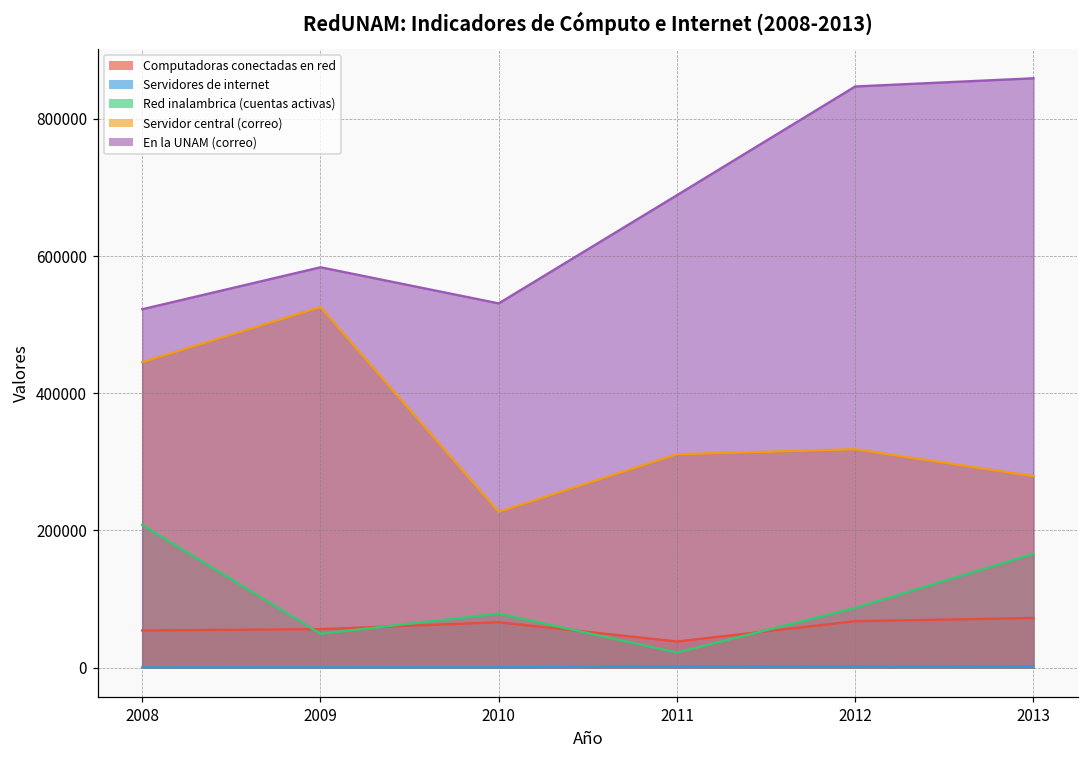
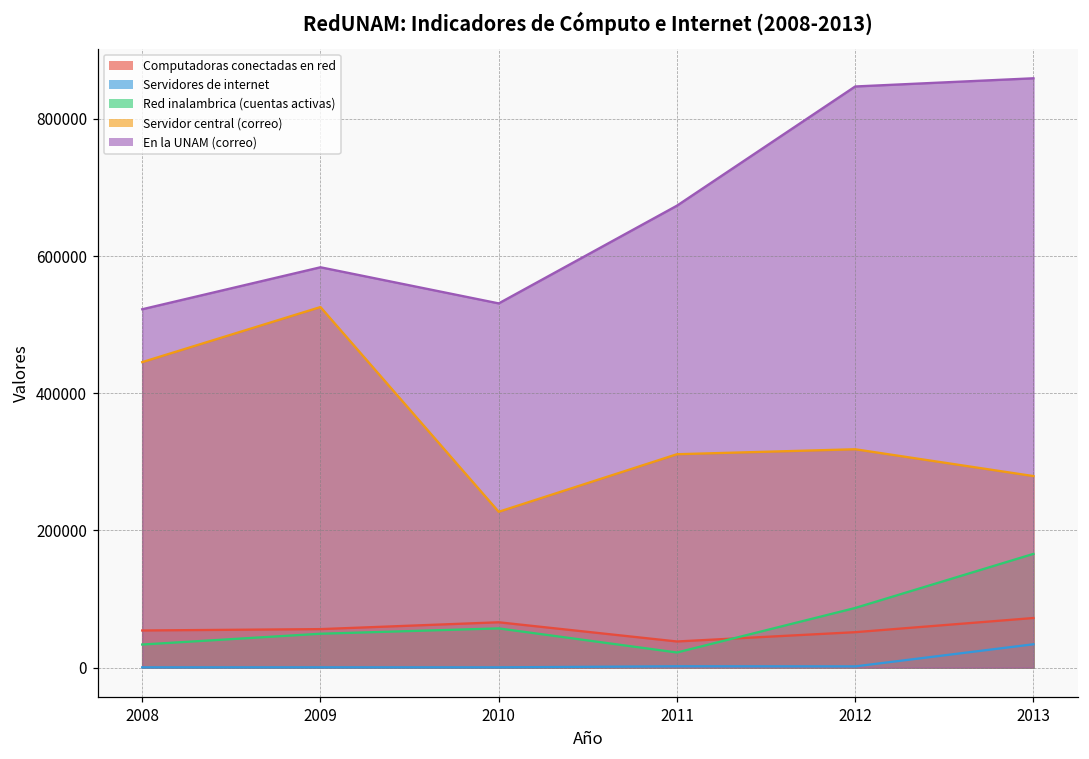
Red inalambrica (cuentas activas), 2008: 210000 -> 30000
Red inalambrica (cuentas activas), 2010: 80000 -> 60000
En la UNAM (correo), 2011: 690000 -> 670000
Computadoras conectadas en red, 2012: 70000 -> 50000
Servidores de internet, 2013: 0 -> 30000
